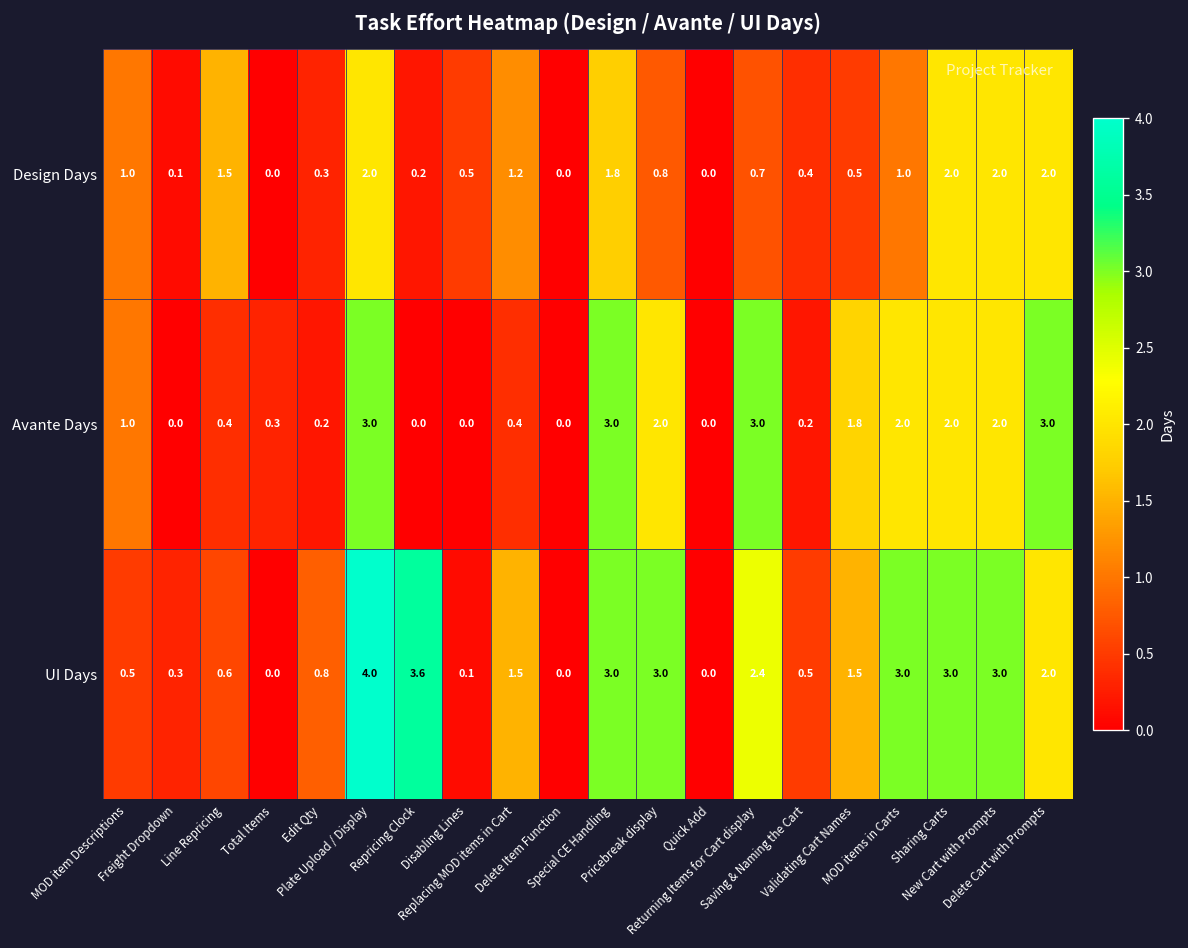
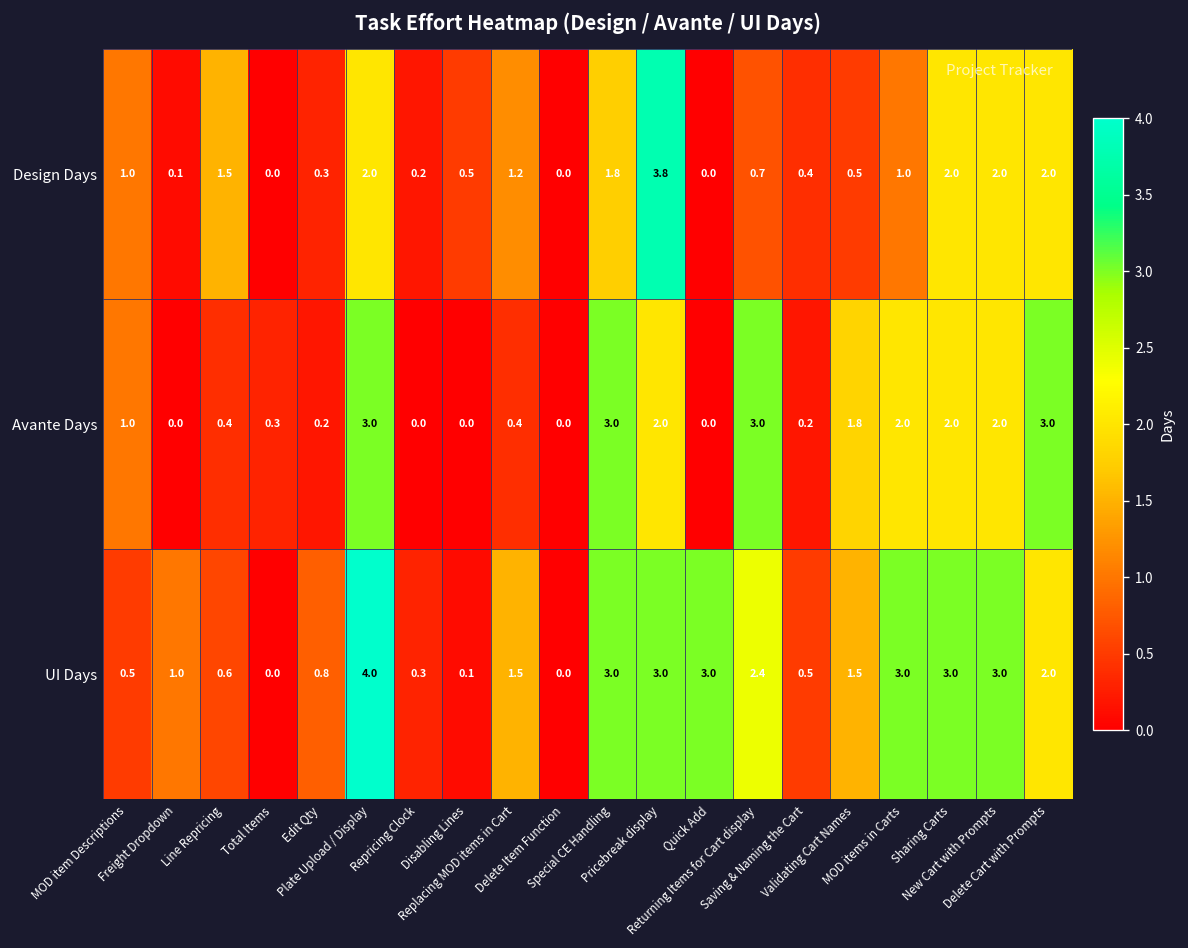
Design Days, Pricebreak display: 0.8 -> 3.8
UI Days, Freight Dropdown: 0.3 -> 1.0
UI Days, Repricing Clock: 3.6 -> 0.3
UI Days, Quick Add: 0.0 -> 3.0
